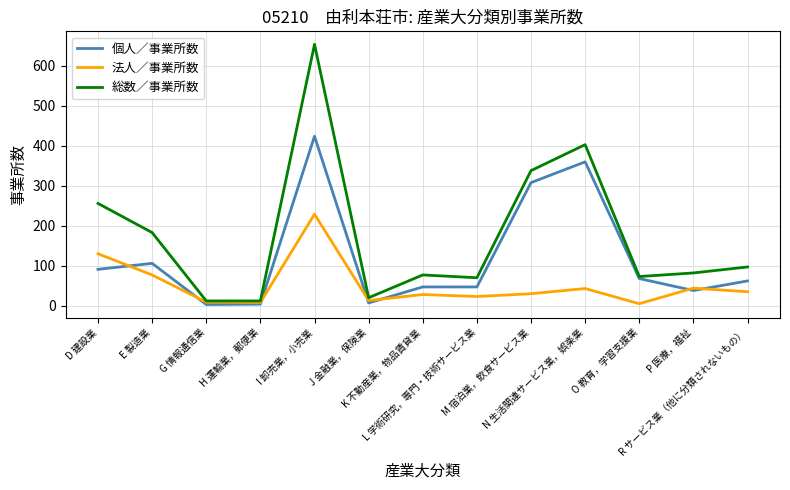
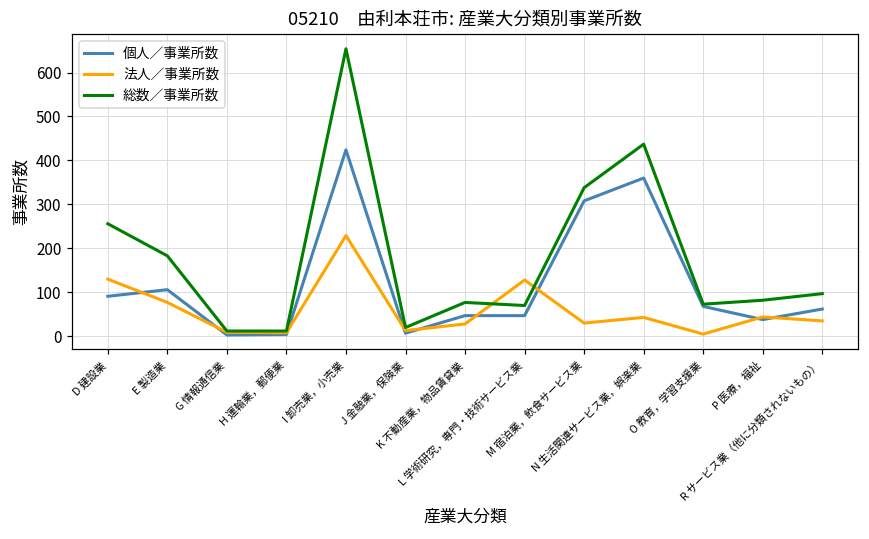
法人／事業所数, L 学術研究，専門・技術サービス業: 20 -> 130
総数／事業所数, N 生活関連サービス業，娯楽業: 400 -> 440
